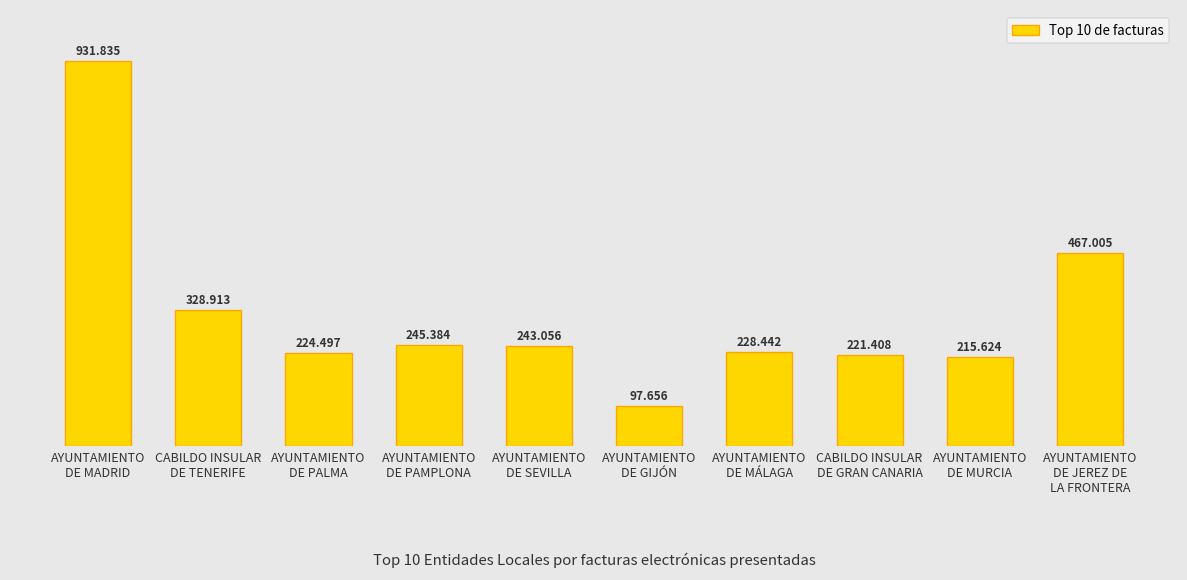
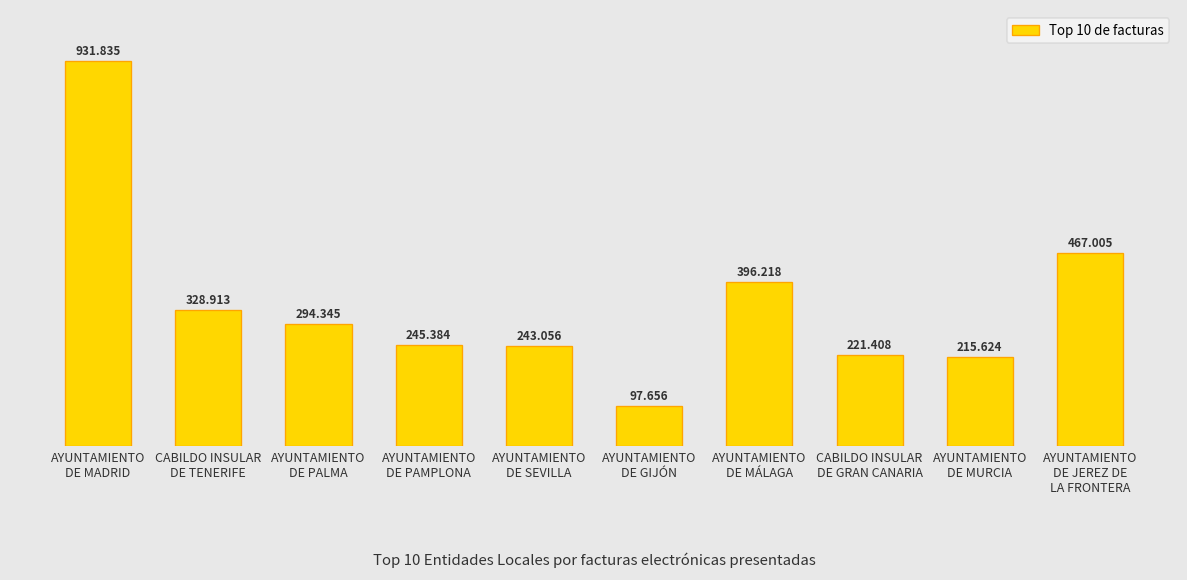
AYUNTAMIENTO DE PALMA: 224.497 -> 294.345
AYUNTAMIENTO DE MÁLAGA: 228.442 -> 396.218
